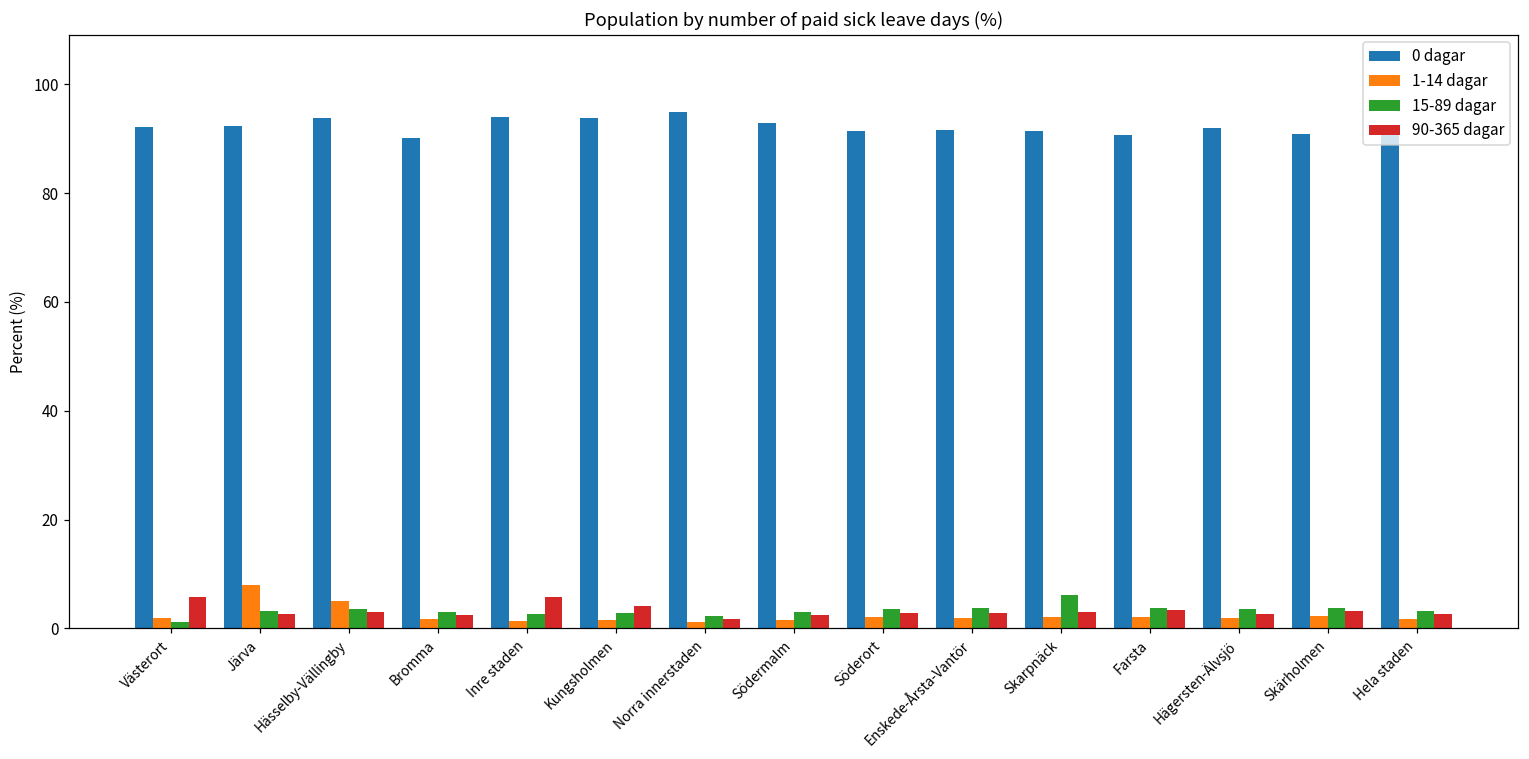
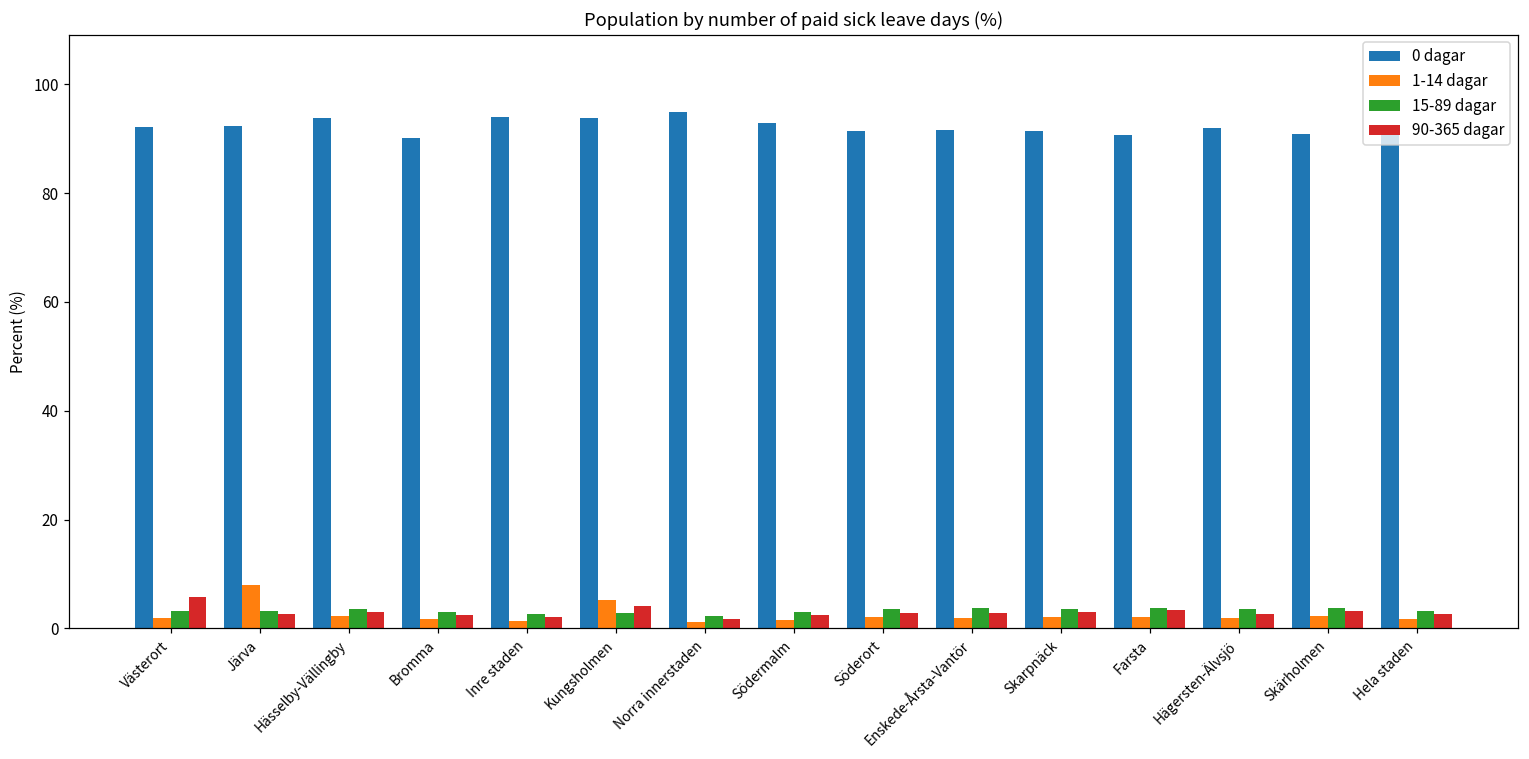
15-89 dagar, Västerort: 1 -> 3
1-14 dagar, Hässelby-Vällingby: 5 -> 2
90-365 dagar, Inre staden: 6 -> 2
1-14 dagar, Kungsholmen: 1 -> 5
15-89 dagar, Skarpnäck: 6 -> 3
